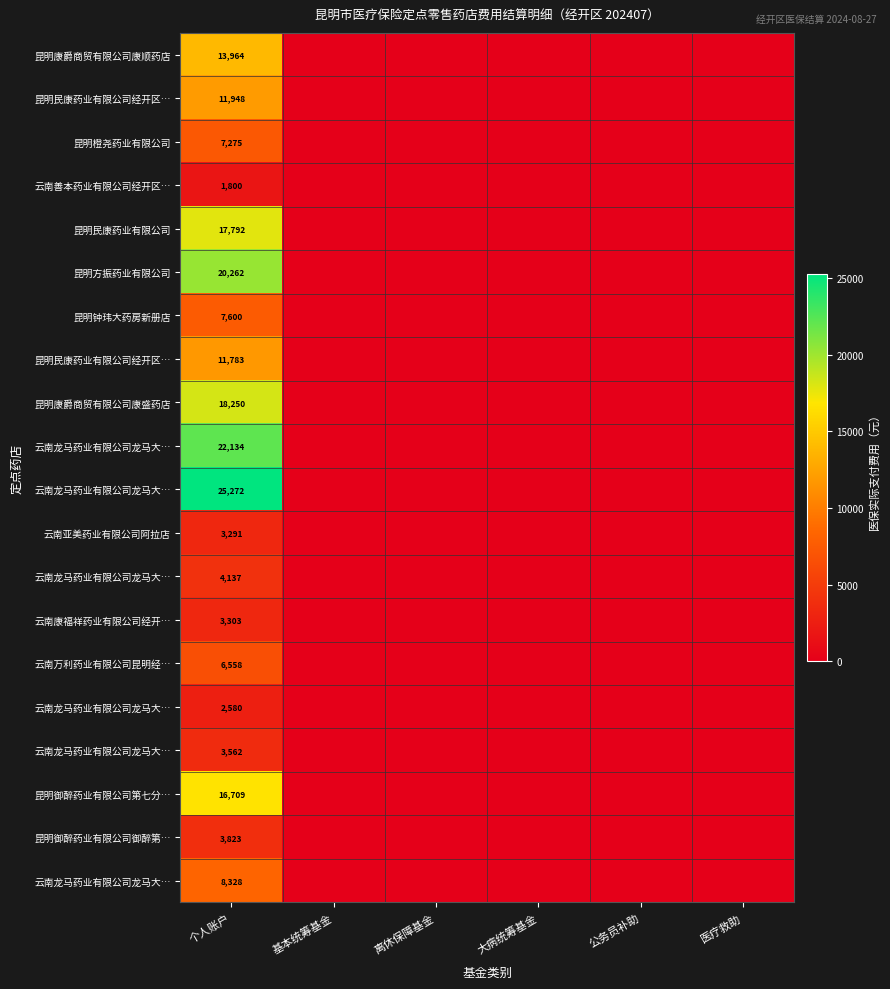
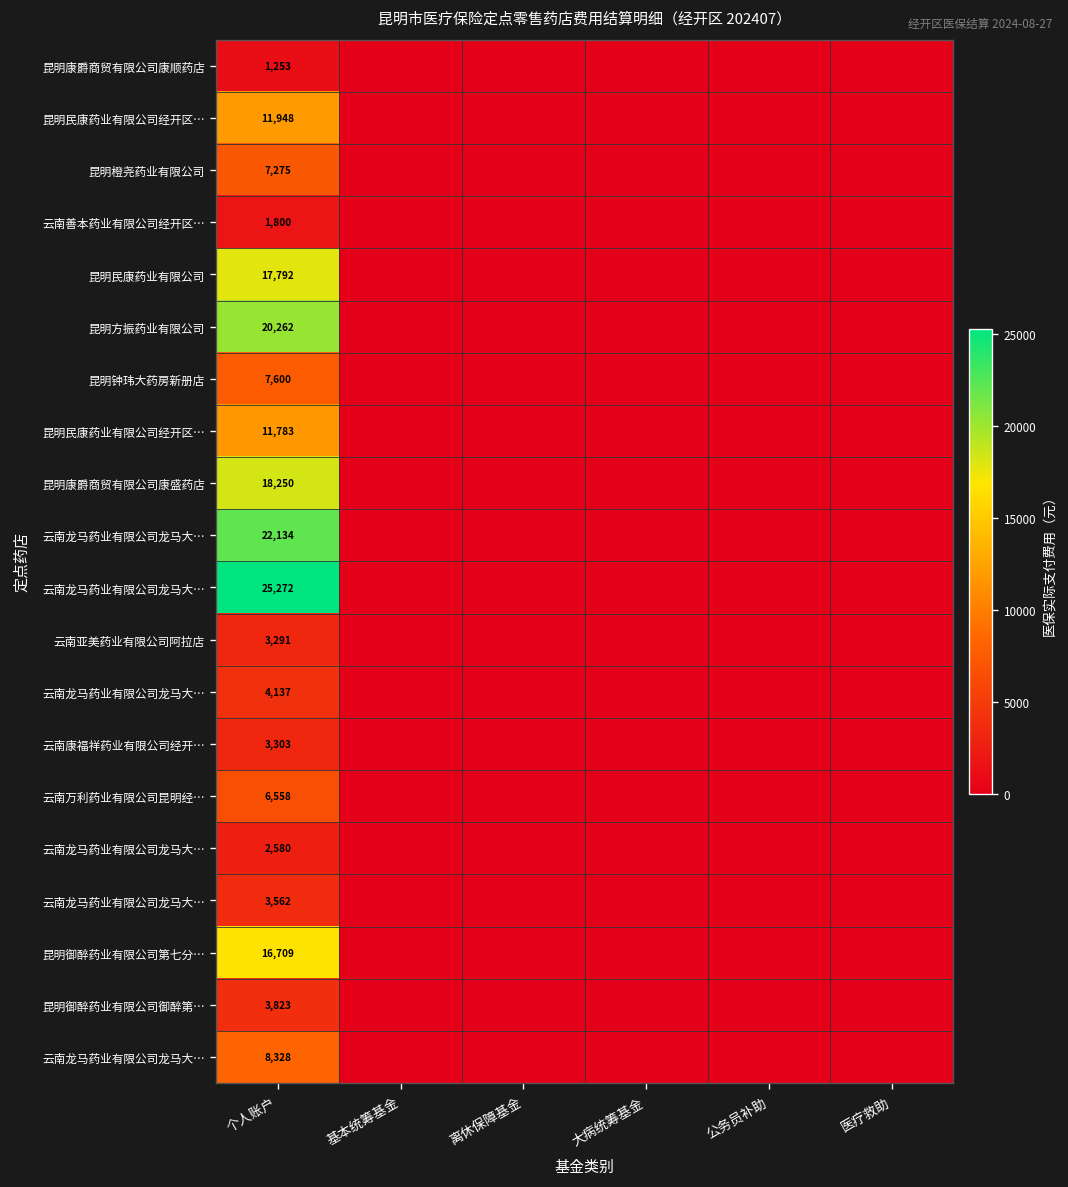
昆明康爵商贸有限公司康顺药店, 个人账户: 13,964 -> 1,253
